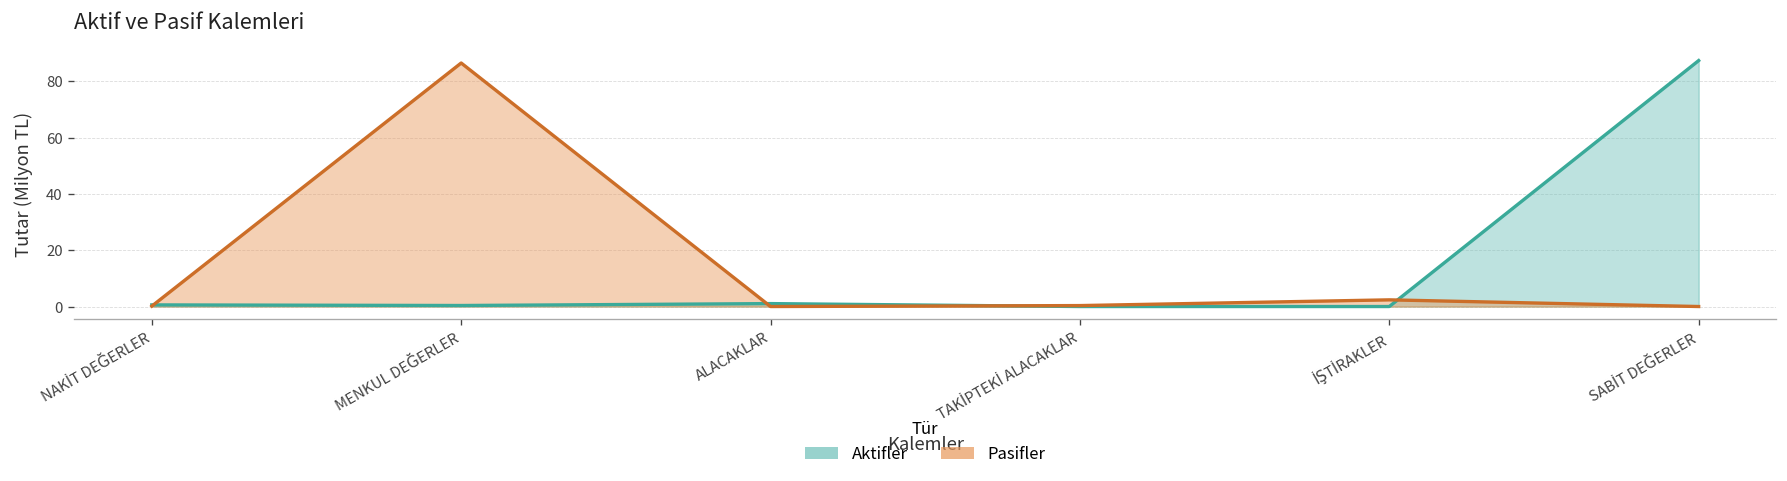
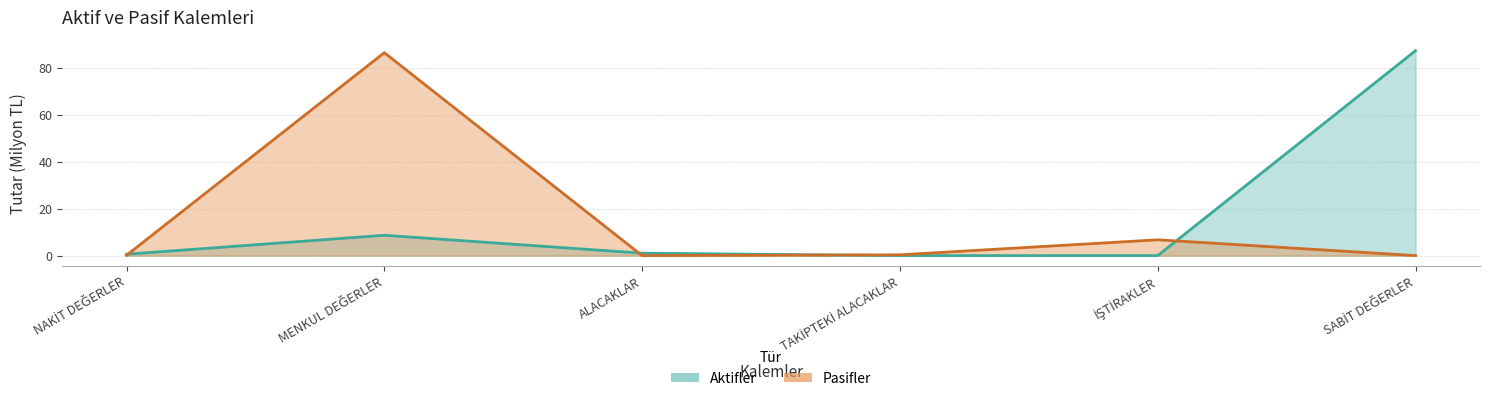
Aktifler, MENKUL DEĞERLER: 0 -> 9
Pasifler, İŞTİRAKLER: 2 -> 7
